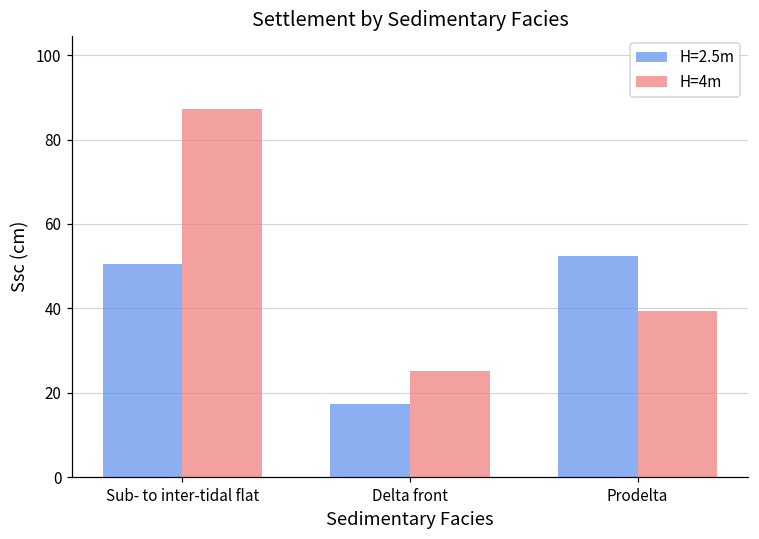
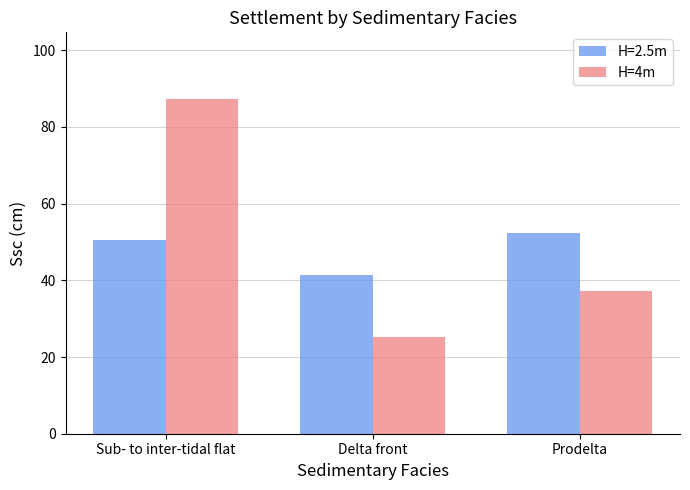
H=2.5m, Delta front: 17 -> 41
H=4m, Prodelta: 39 -> 37
